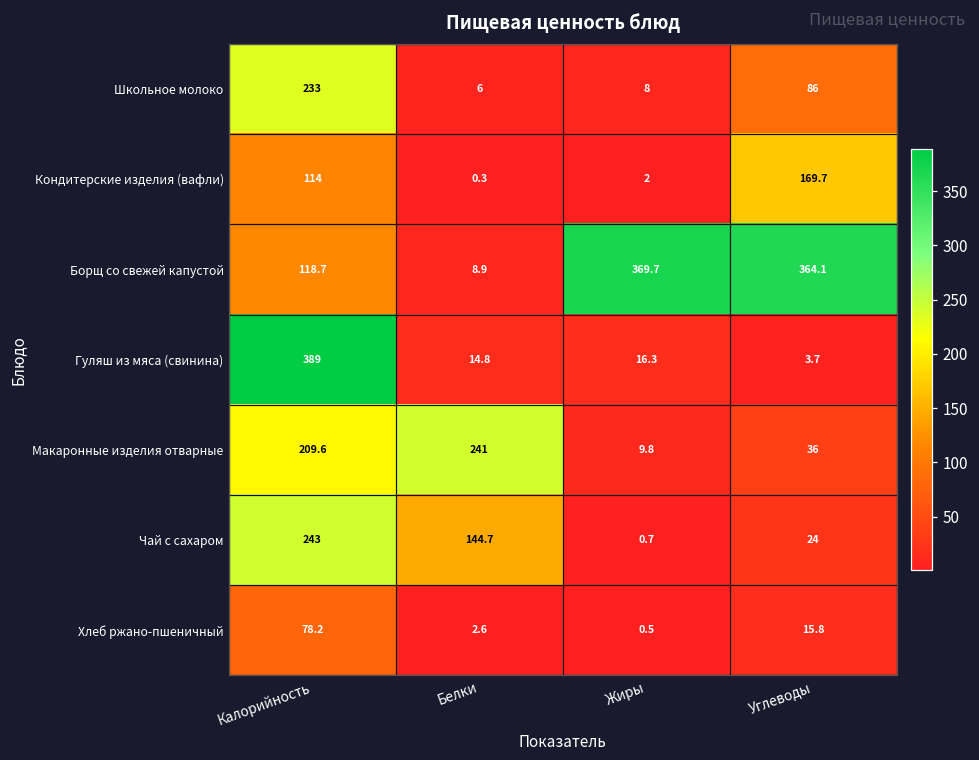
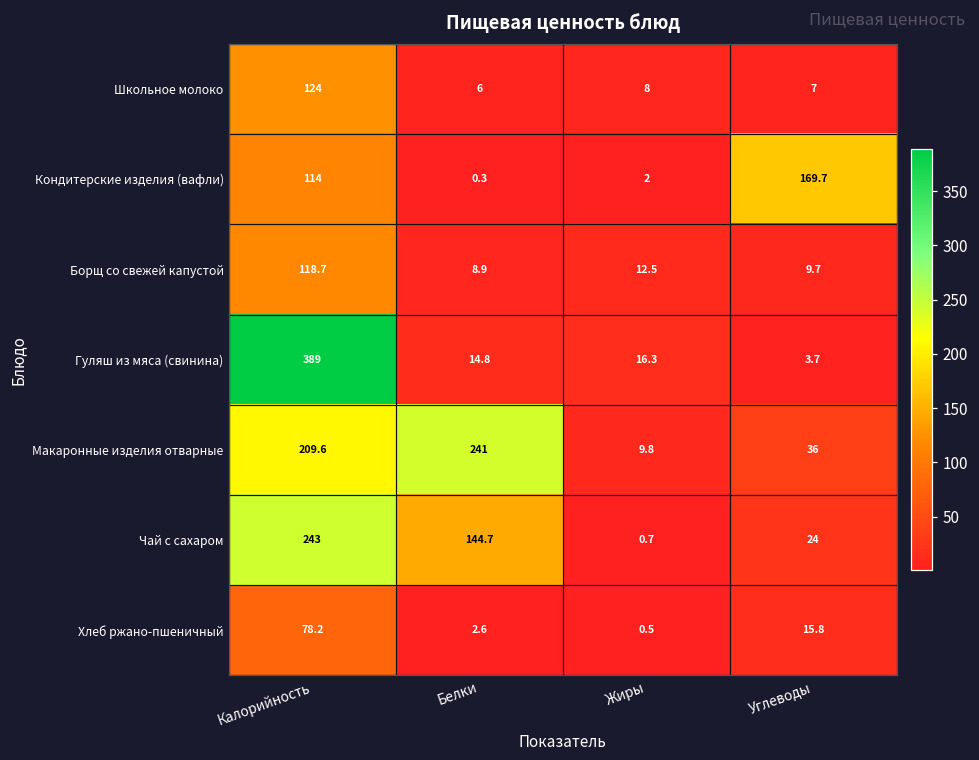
Школьное молоко, Калорийность: 233 -> 124
Школьное молоко, Углеводы: 86 -> 7
Борщ со свежей капустой, Жиры: 369.7 -> 12.5
Борщ со свежей капустой, Углеводы: 364.1 -> 9.7
